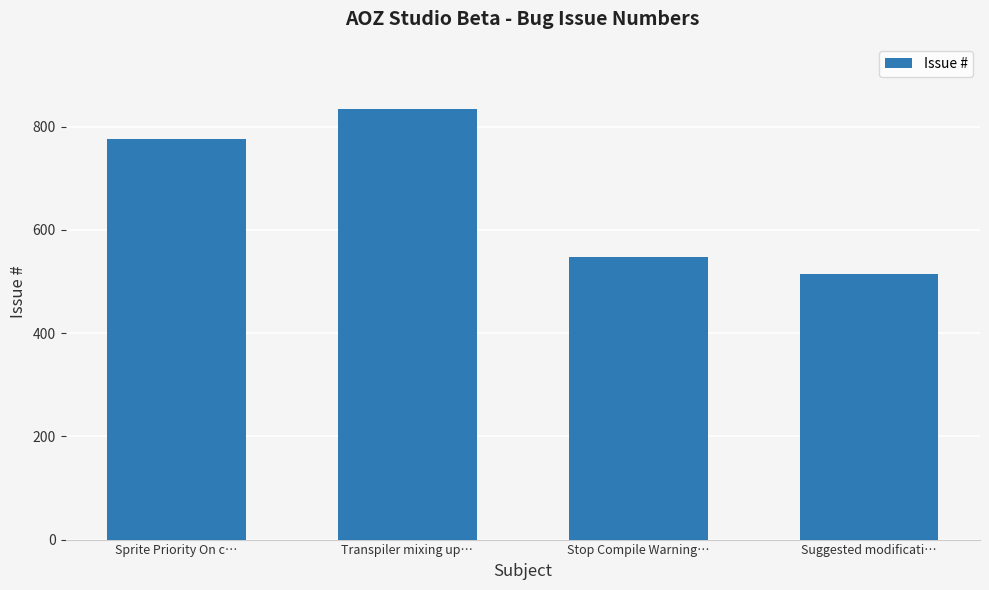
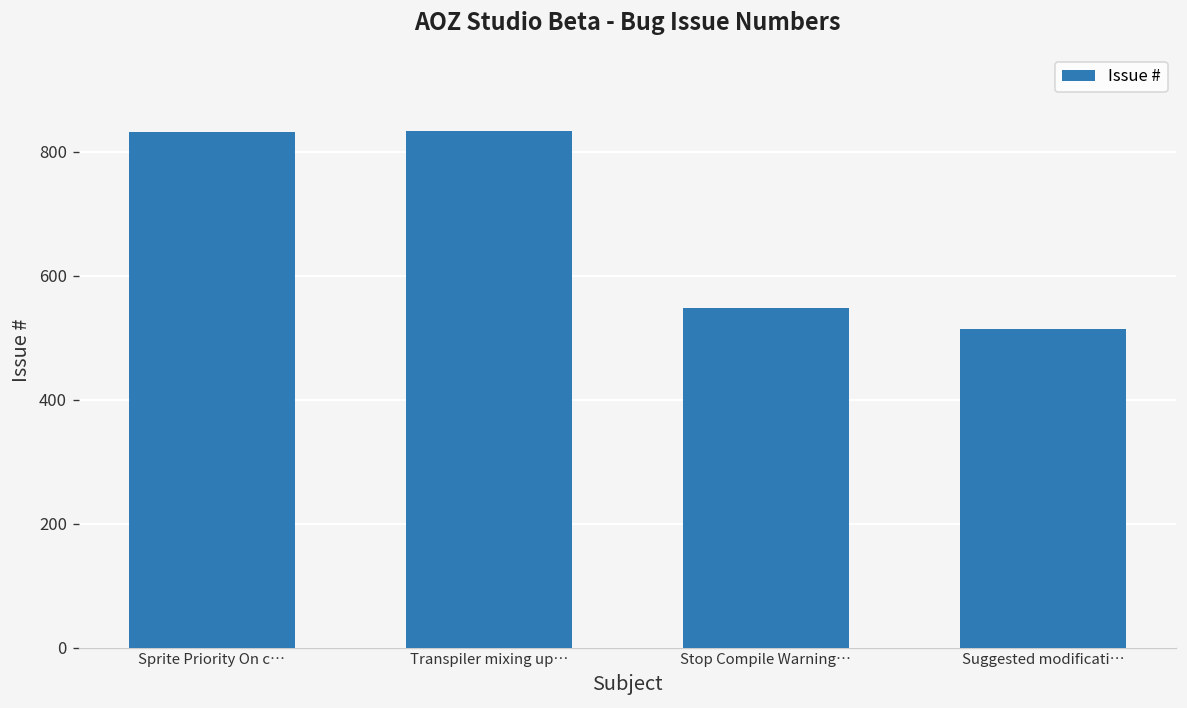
Sprite Priority On c…: 780 -> 830
